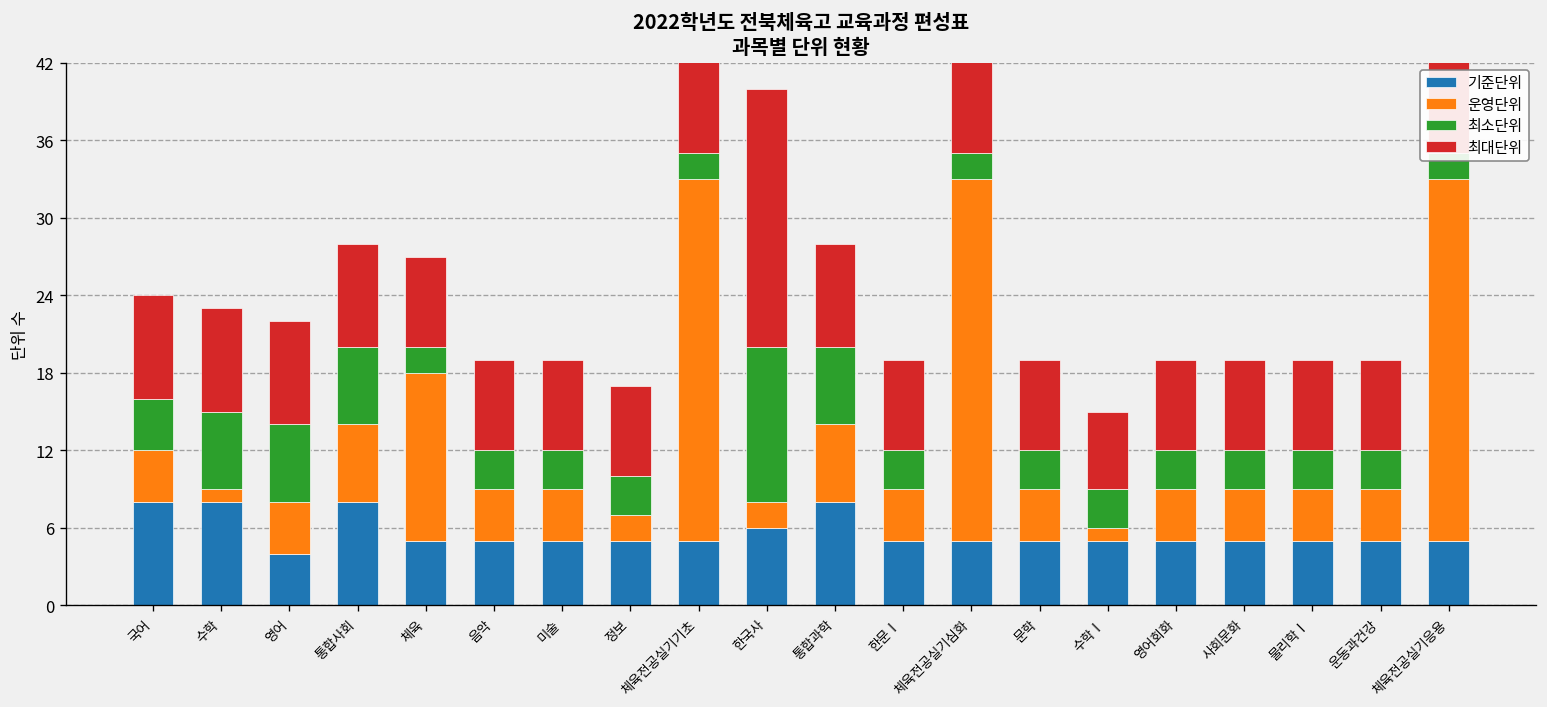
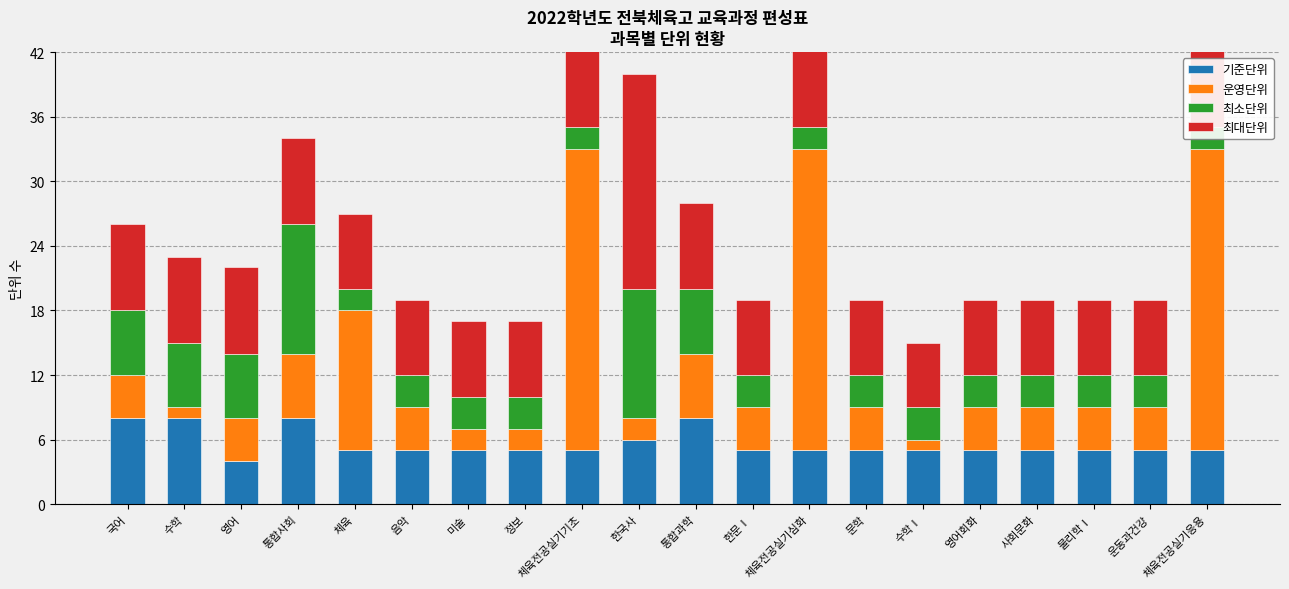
최소단위, 국어: 4 -> 6
최소단위, 통합사회: 6 -> 12
운영단위, 미술: 4 -> 2
